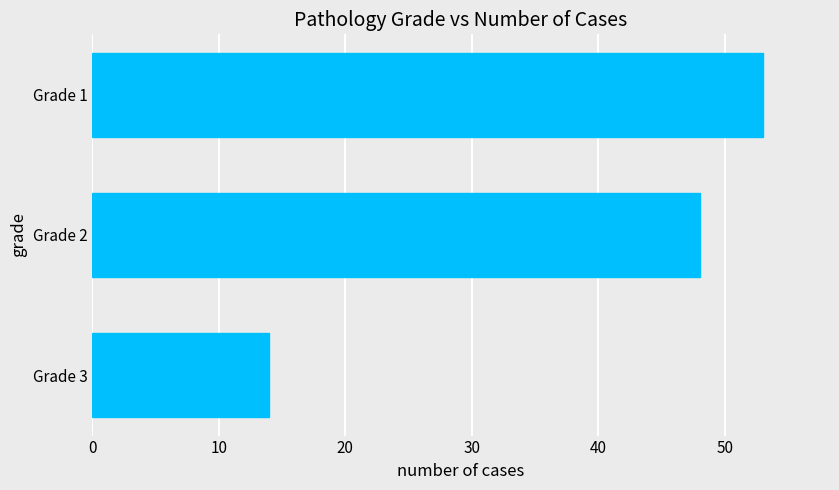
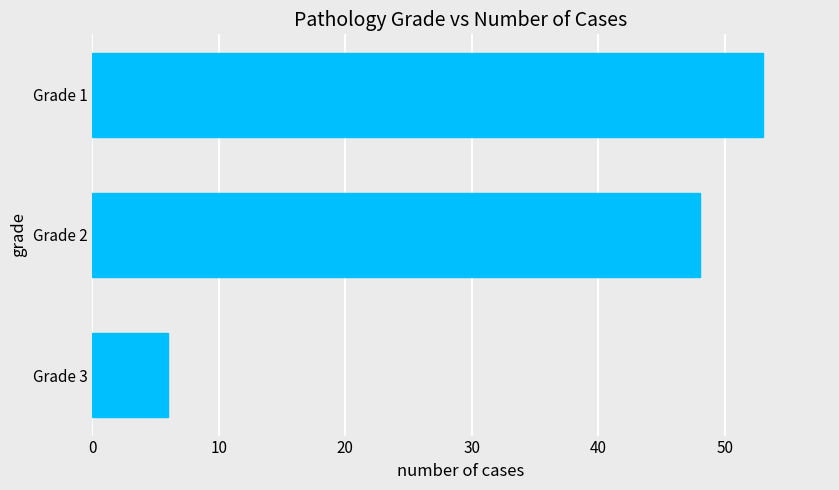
Grade 3: 14 -> 6
